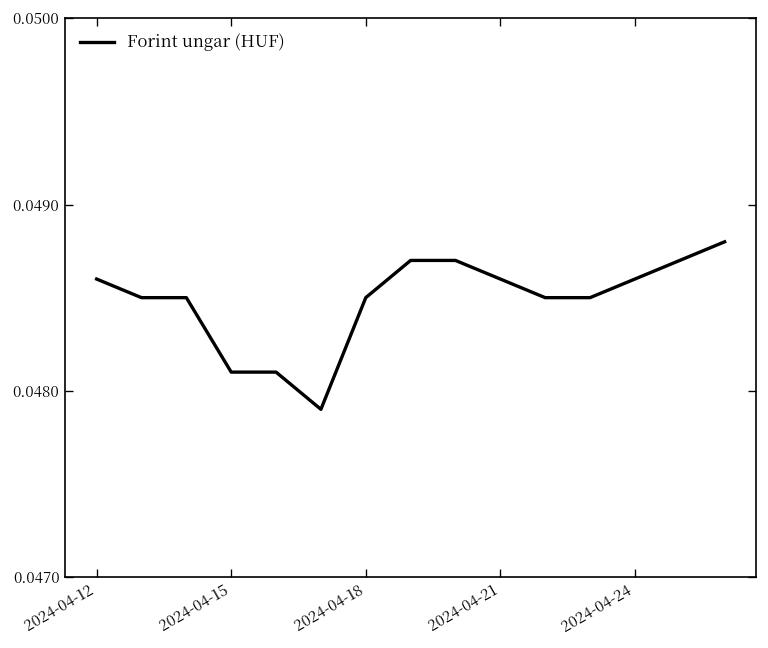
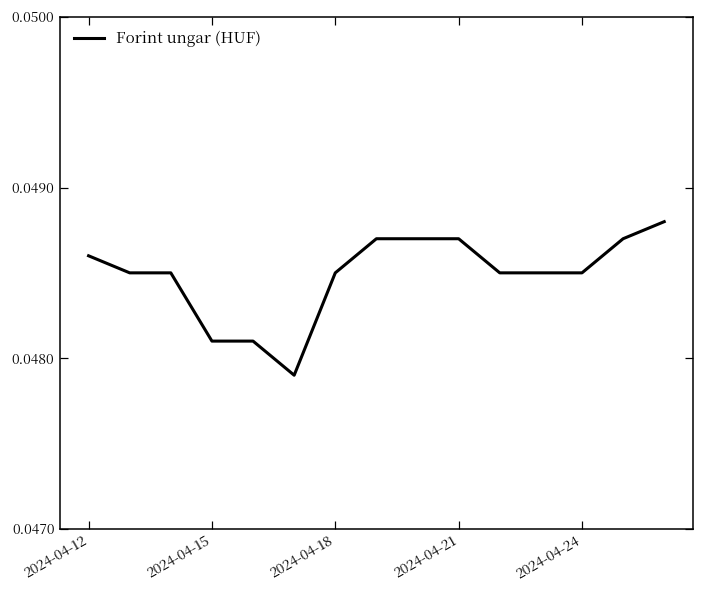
2024-04-21: 0.0486 -> 0.0487
2024-04-24: 0.0486 -> 0.0485
